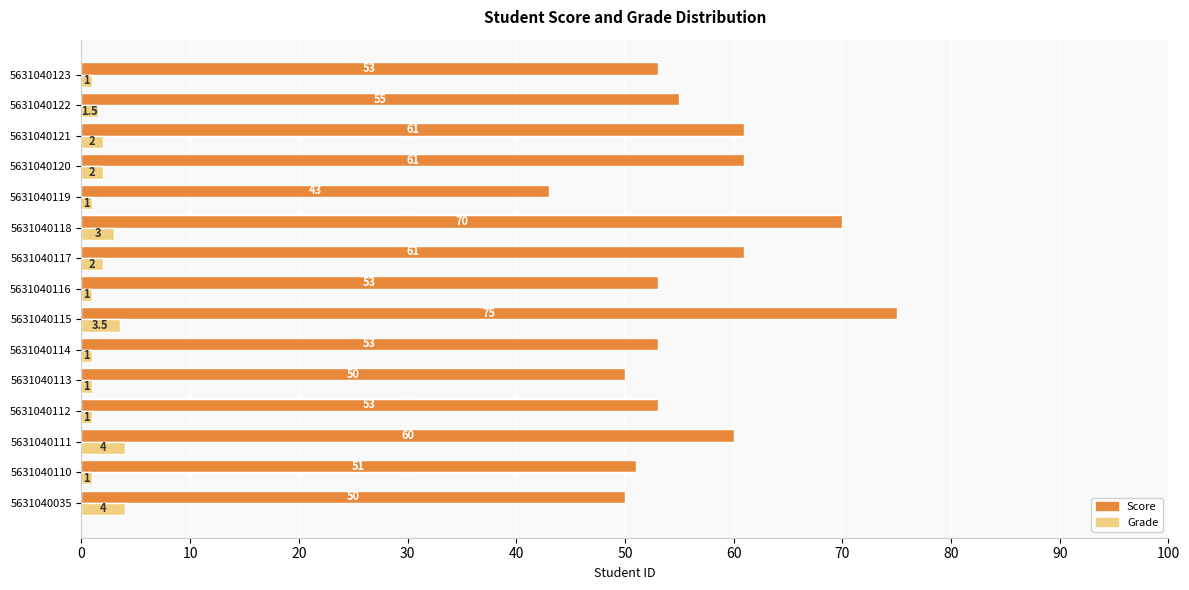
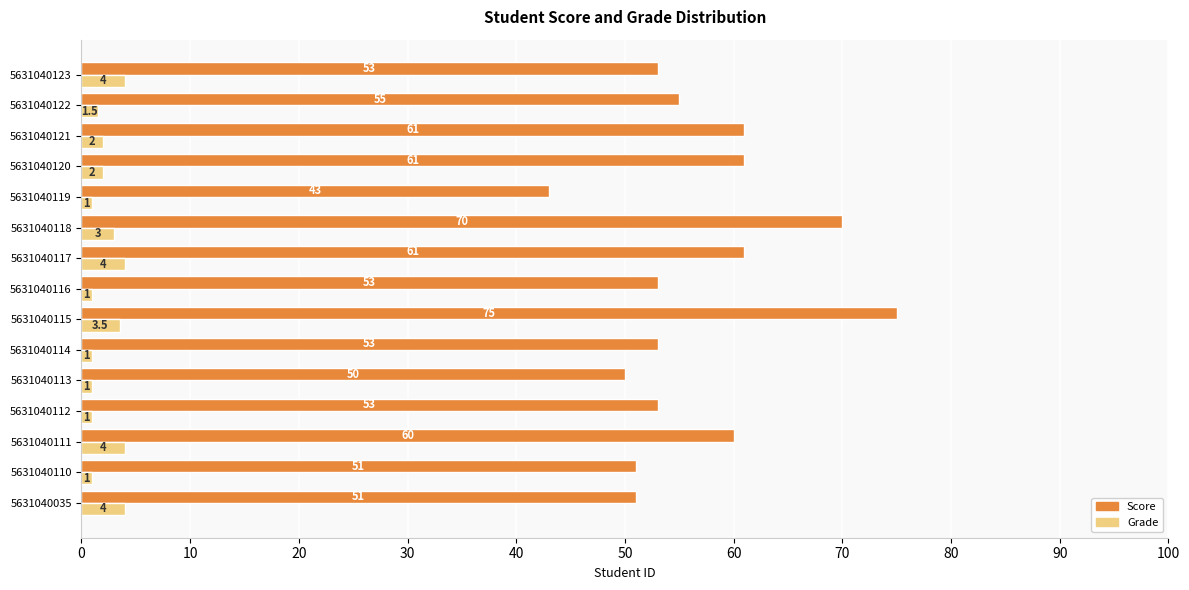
Grade, 5631040123: 1 -> 4
Grade, 5631040117: 2 -> 4
Score, 5631040035: 50 -> 51
